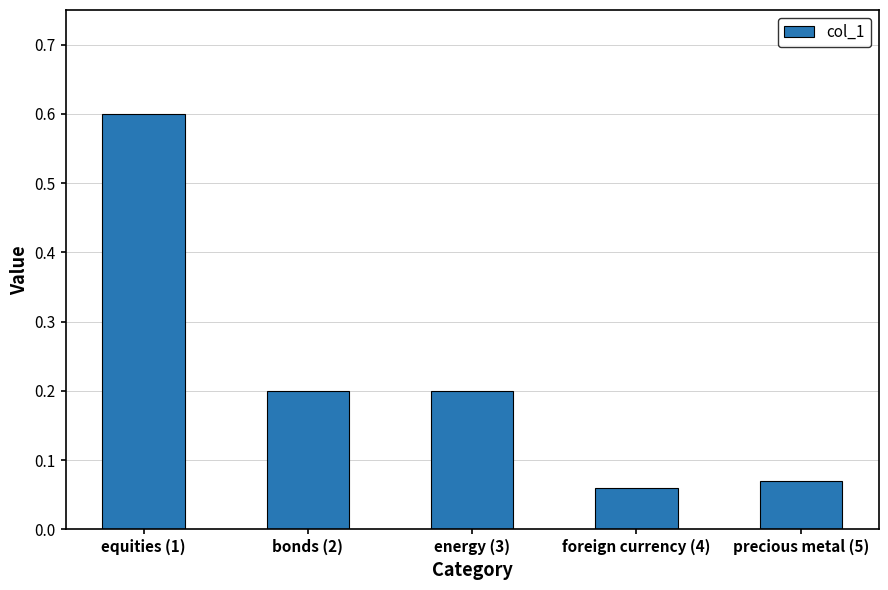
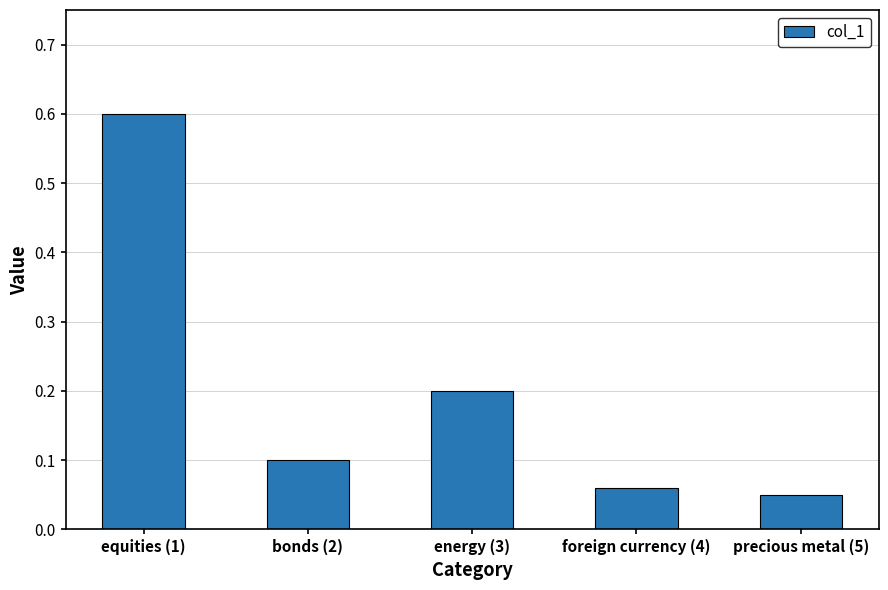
bonds (2): 0.2 -> 0.1
precious metal (5): 0.07 -> 0.05
